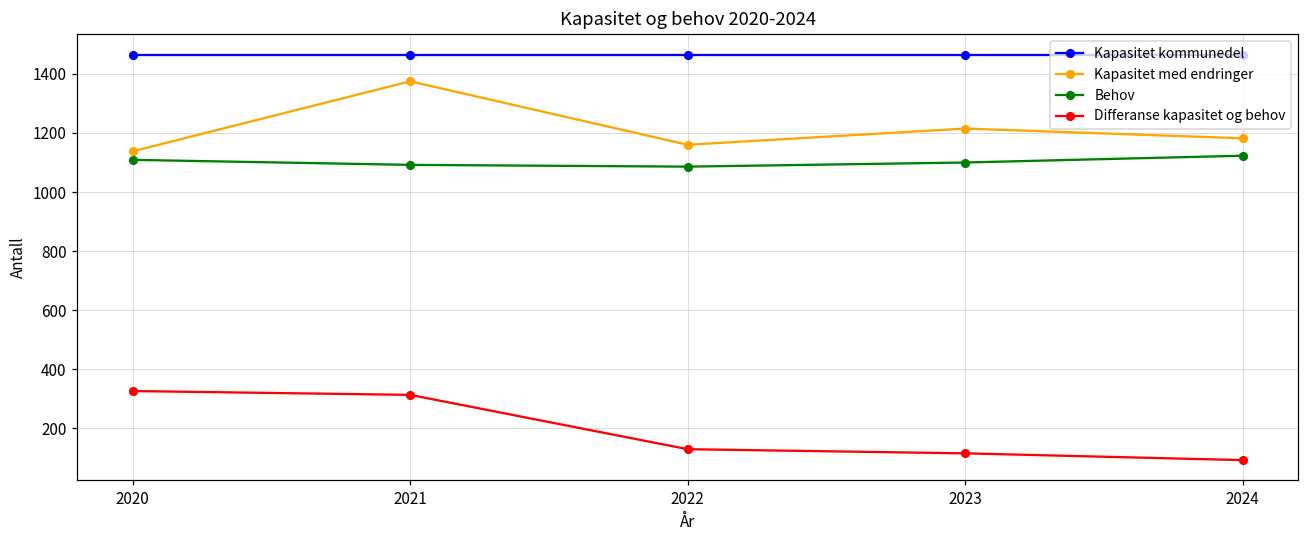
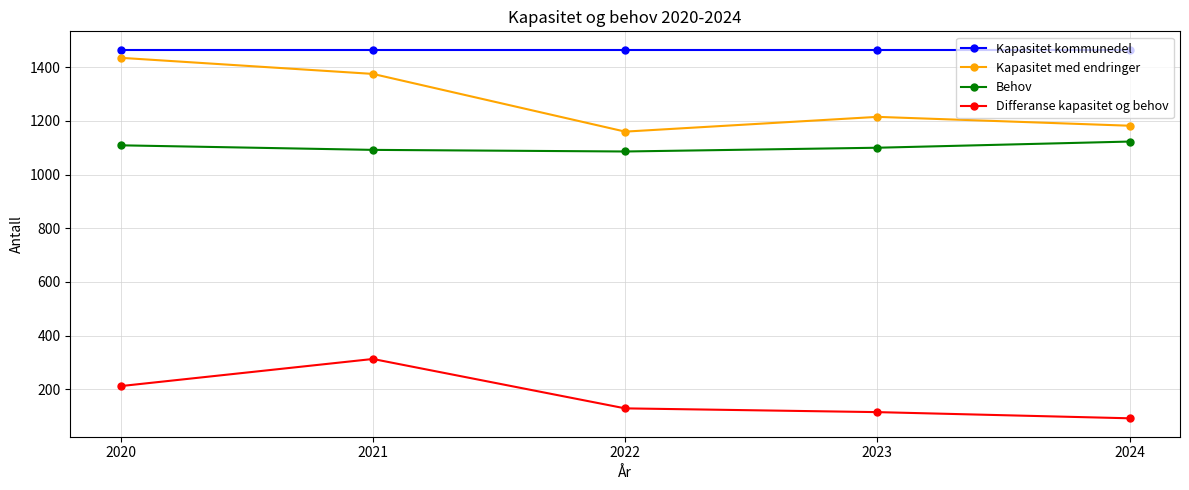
Kapasitet med endringer, 2020: 1140 -> 1440
Differanse kapasitet og behov, 2020: 330 -> 210
